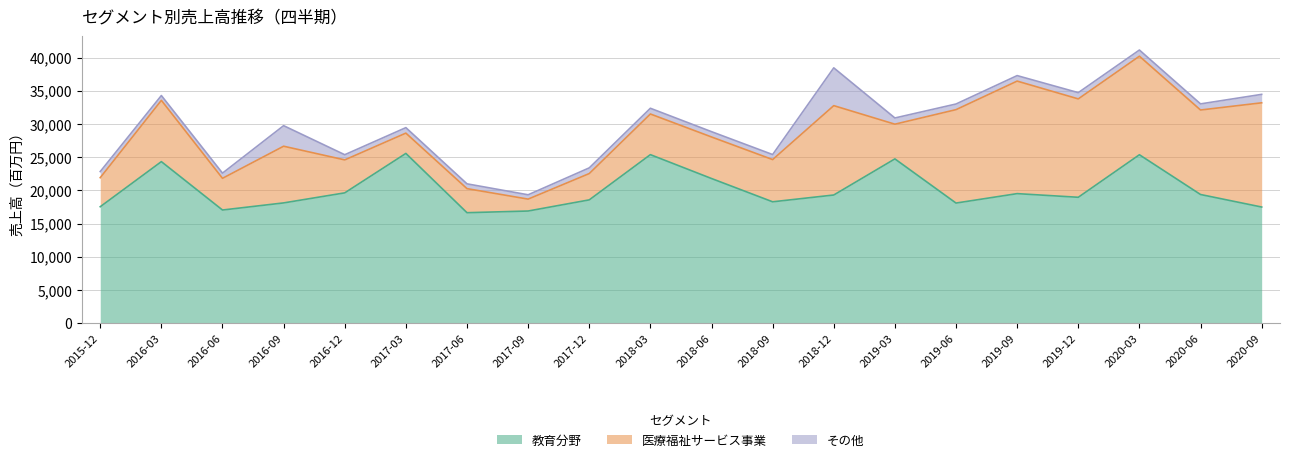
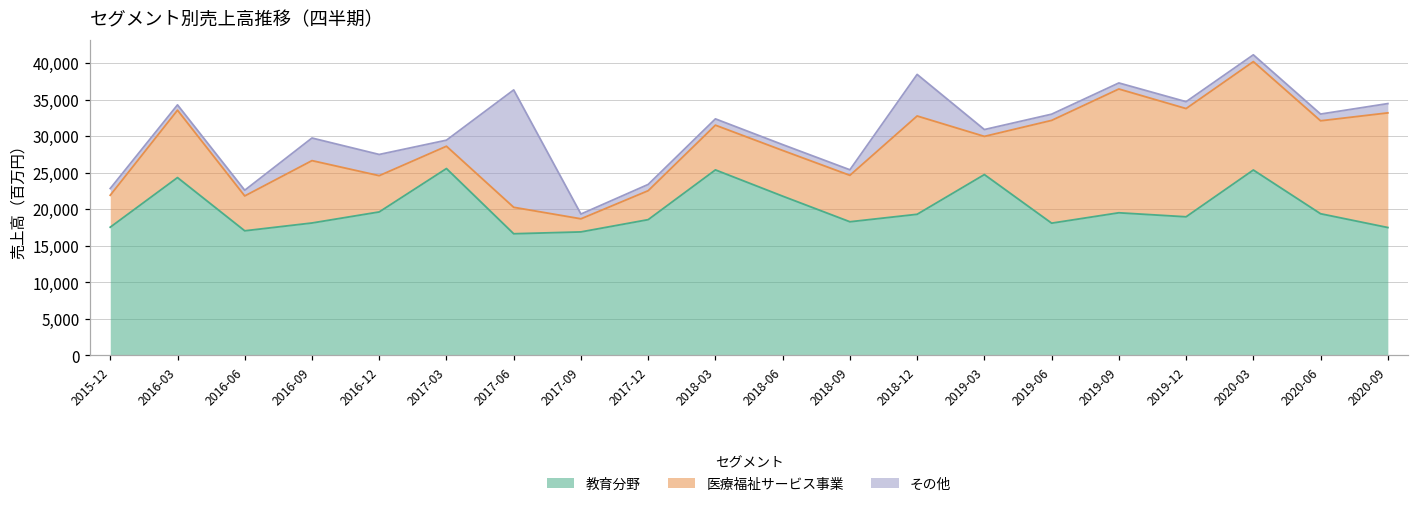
その他, 2016-12: 1,000 -> 3,000
その他, 2017-06: 1,000 -> 16,000
